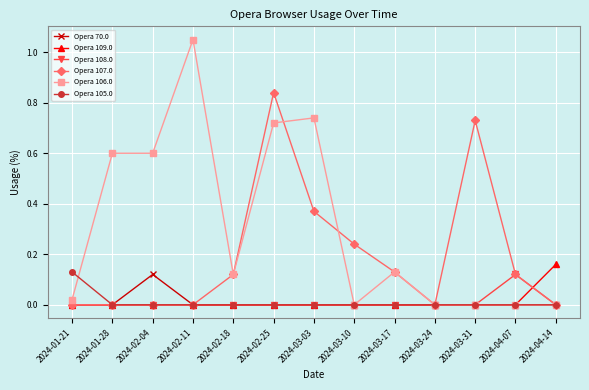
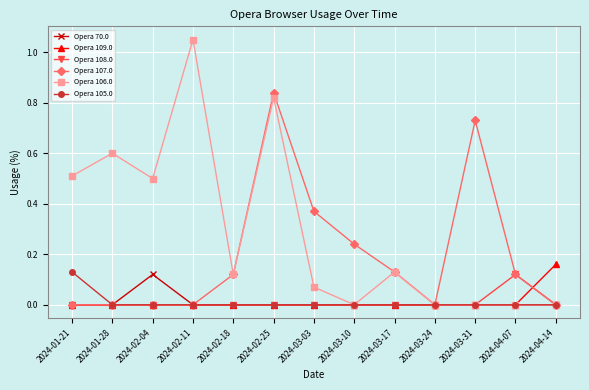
Opera 106.0, 2024-01-21: 0.02 -> 0.51
Opera 106.0, 2024-02-04: 0.6 -> 0.5
Opera 106.0, 2024-02-25: 0.72 -> 0.82
Opera 106.0, 2024-03-03: 0.74 -> 0.07
